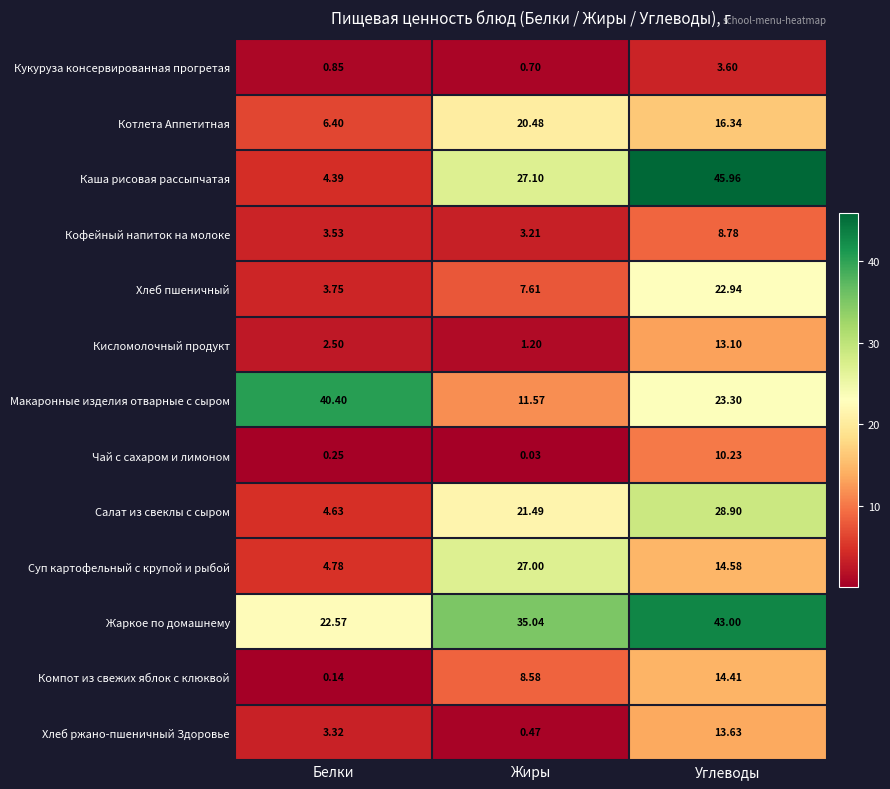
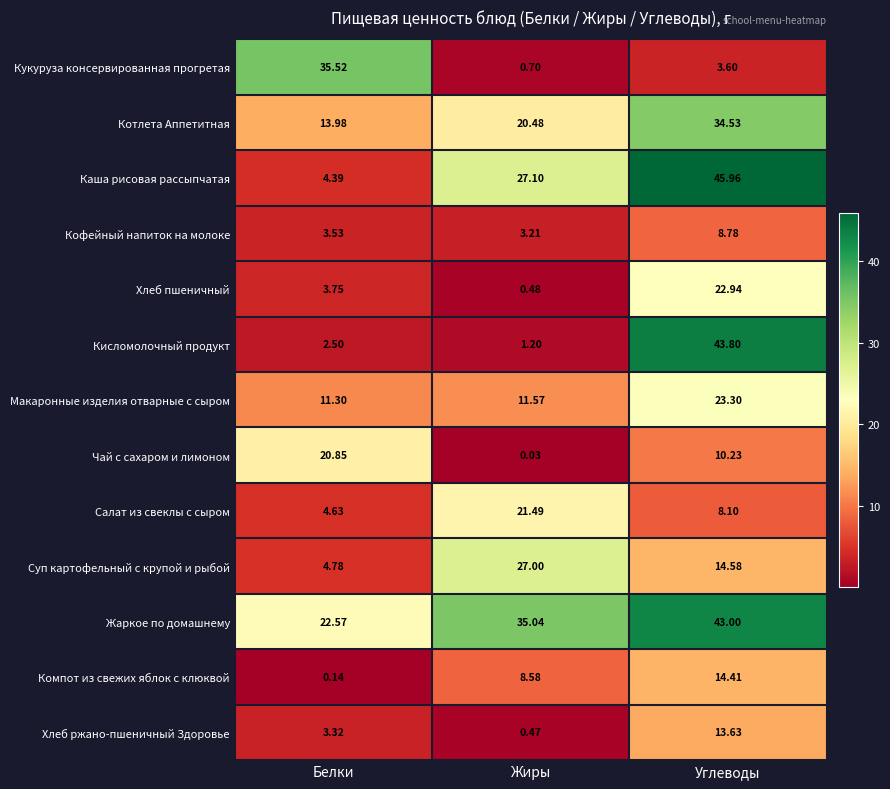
Кукуруза консервированная прогретая, Белки: 0.85 -> 35.52
Котлета Аппетитная, Белки: 6.40 -> 13.98
Котлета Аппетитная, Углеводы: 16.34 -> 34.53
Хлеб пшеничный, Жиры: 7.61 -> 0.48
Кисломолочный продукт, Углеводы: 13.10 -> 43.80
Макаронные изделия отварные с сыром, Белки: 40.40 -> 11.30
Чай с сахаром и лимоном, Белки: 0.25 -> 20.85
Салат из свеклы с сыром, Углеводы: 28.90 -> 8.10
